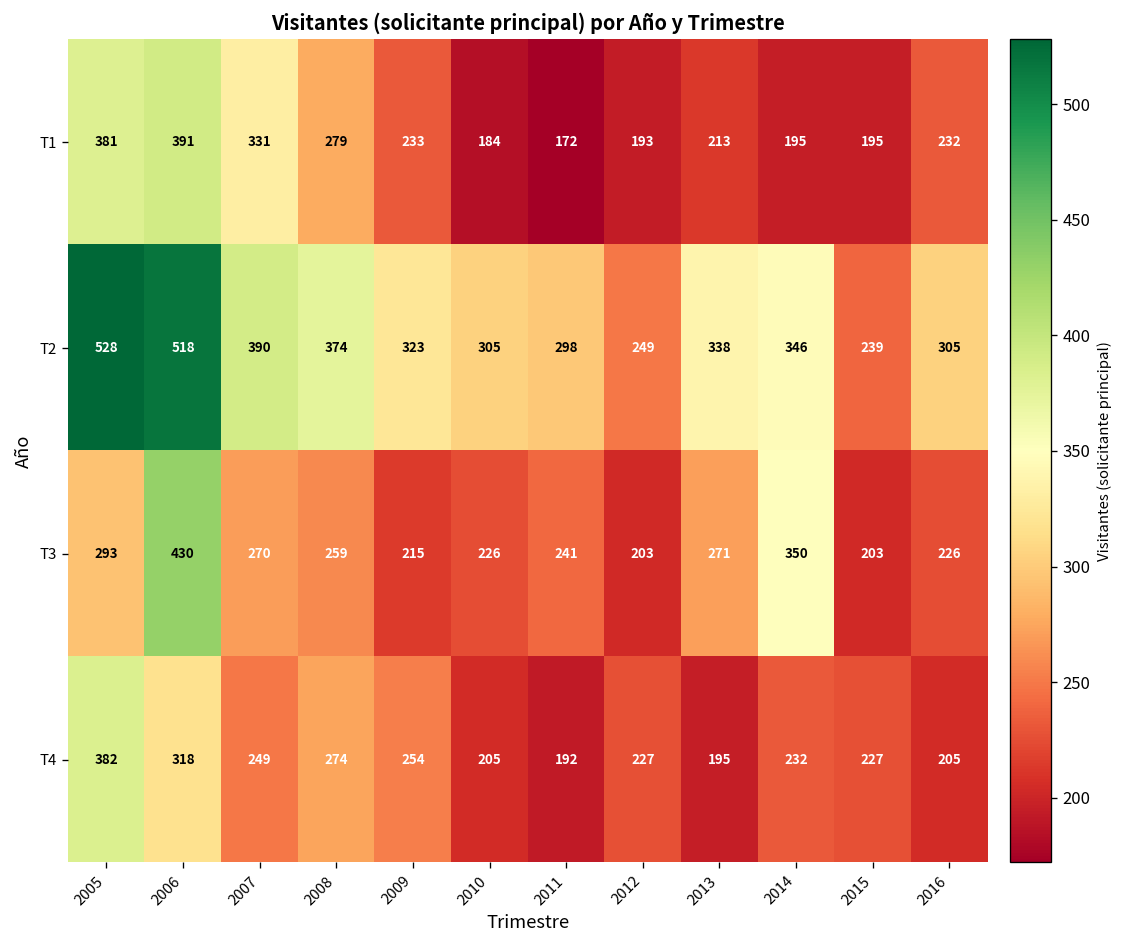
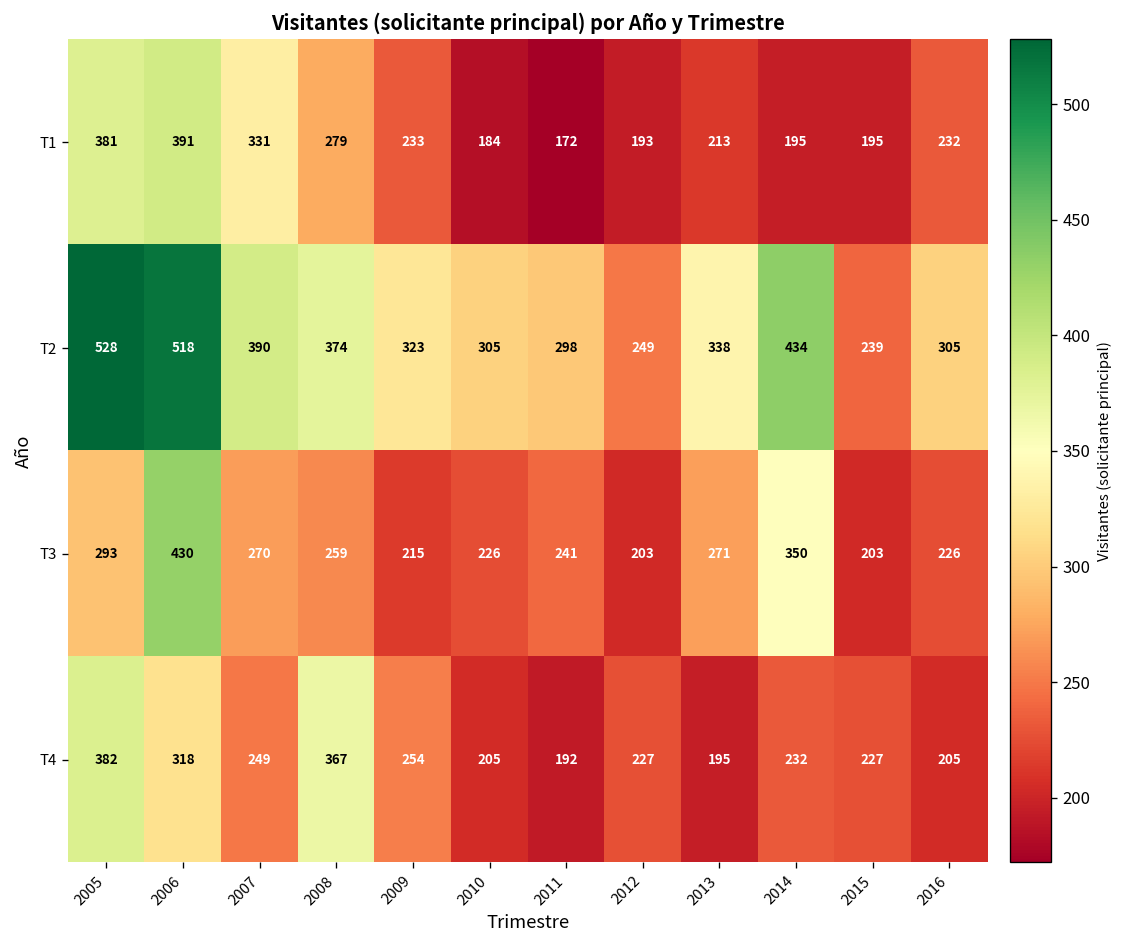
T2, 2014: 346 -> 434
T4, 2008: 274 -> 367
